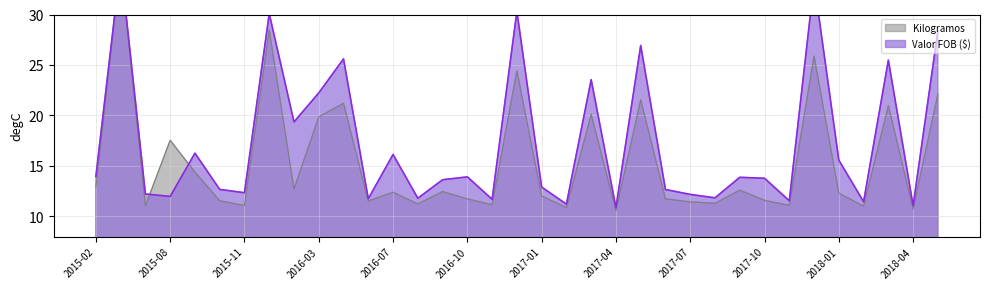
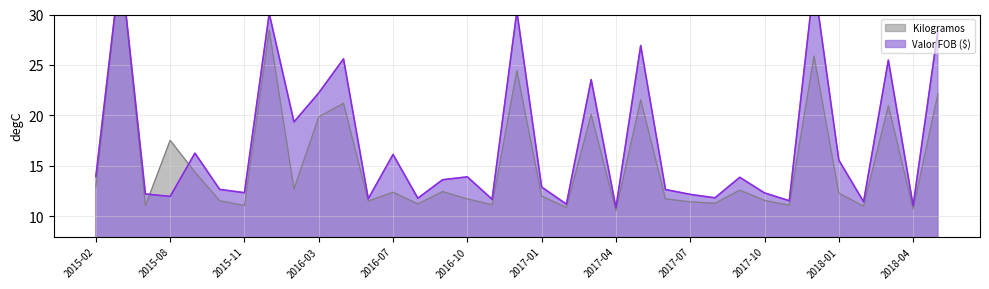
Valor FOB ($), 2017-10: 13.8 -> 12.3
